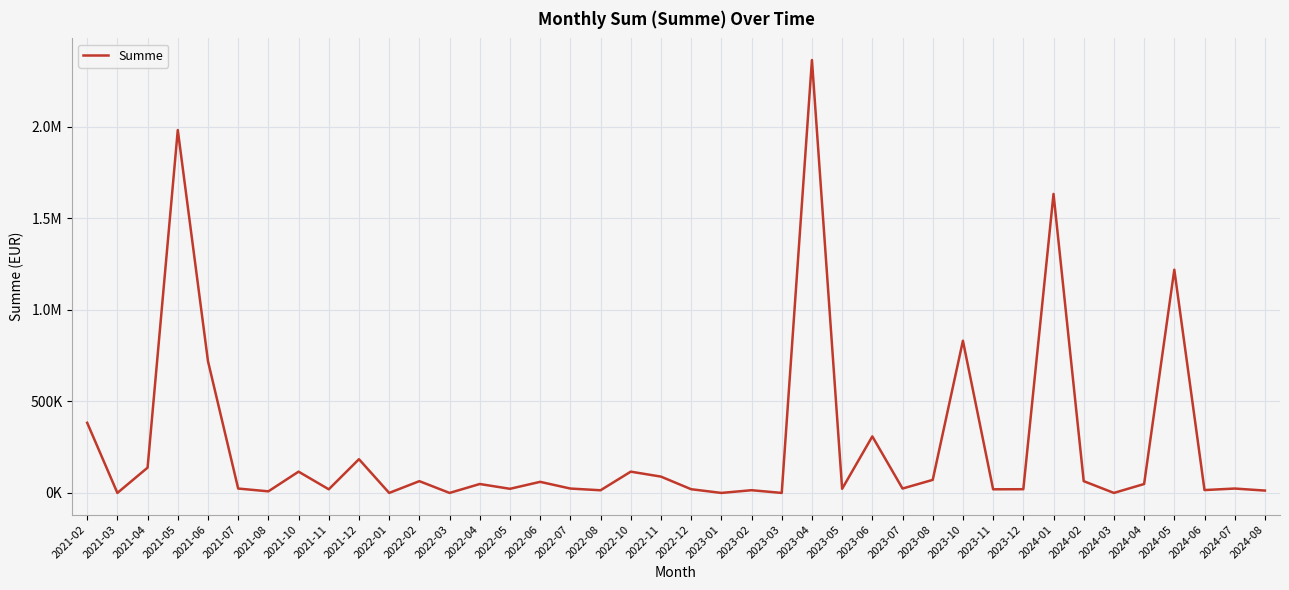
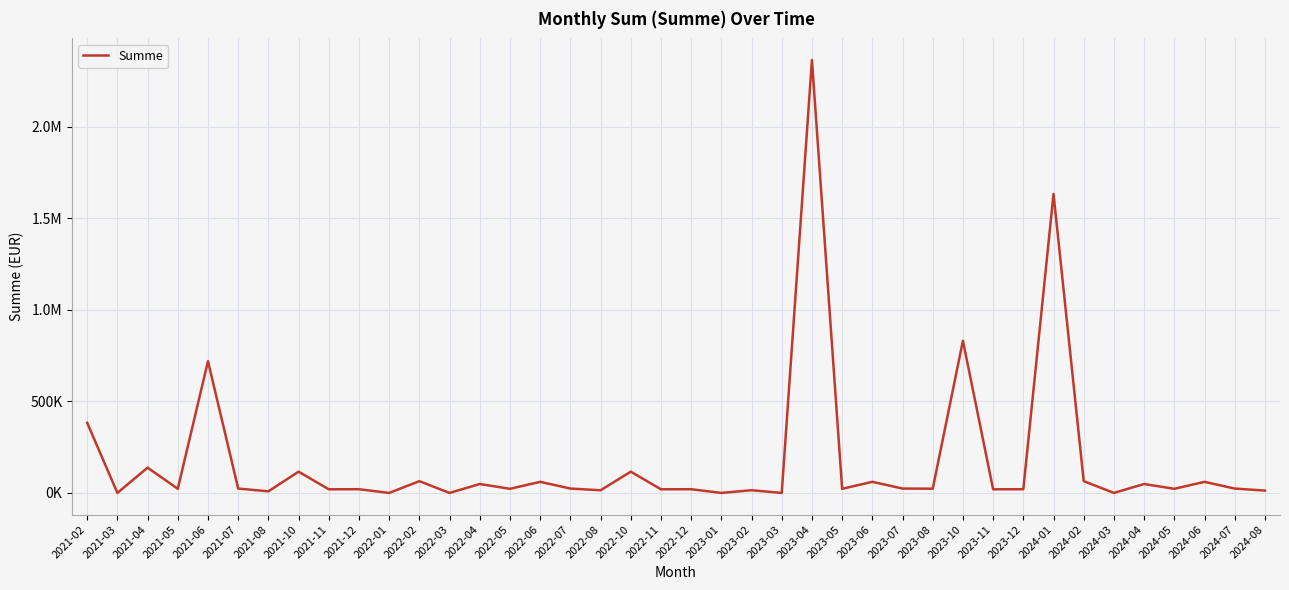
2021-05: 1980000 -> 20000
2021-12: 180000 -> 20000
2022-11: 90000 -> 20000
2023-06: 310000 -> 60000
2023-08: 70000 -> 20000
2024-05: 1220000 -> 20000
2024-06: 20000 -> 60000
